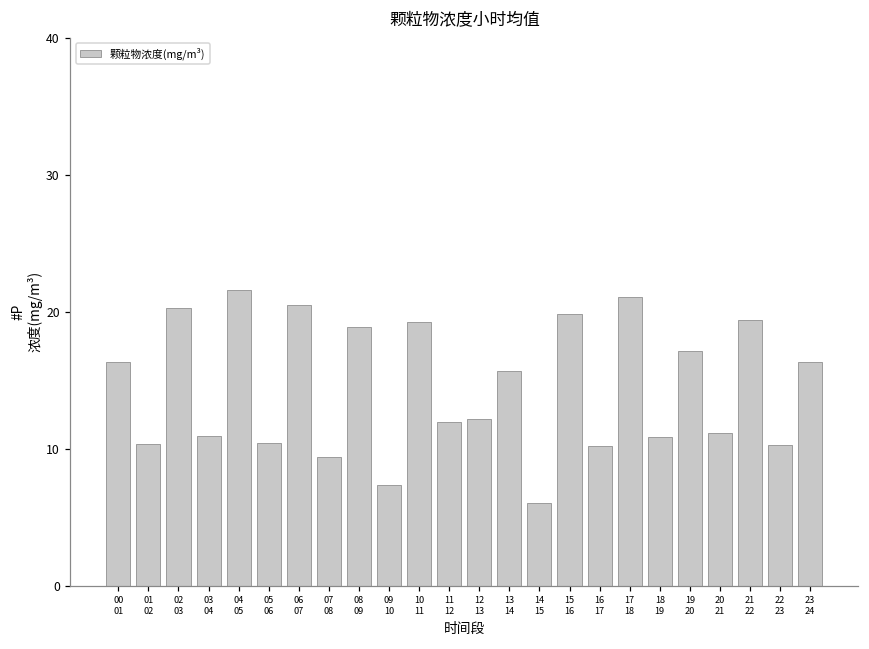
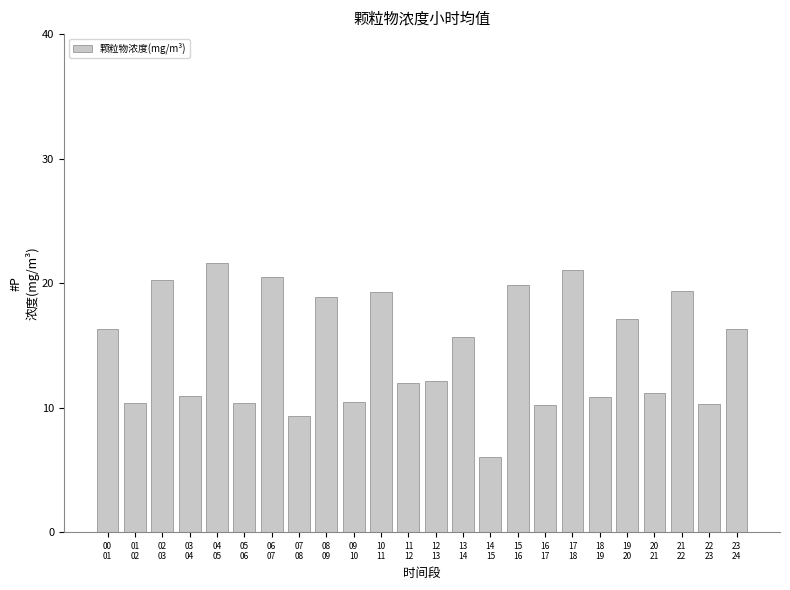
09 10: 7.3 -> 10.5
